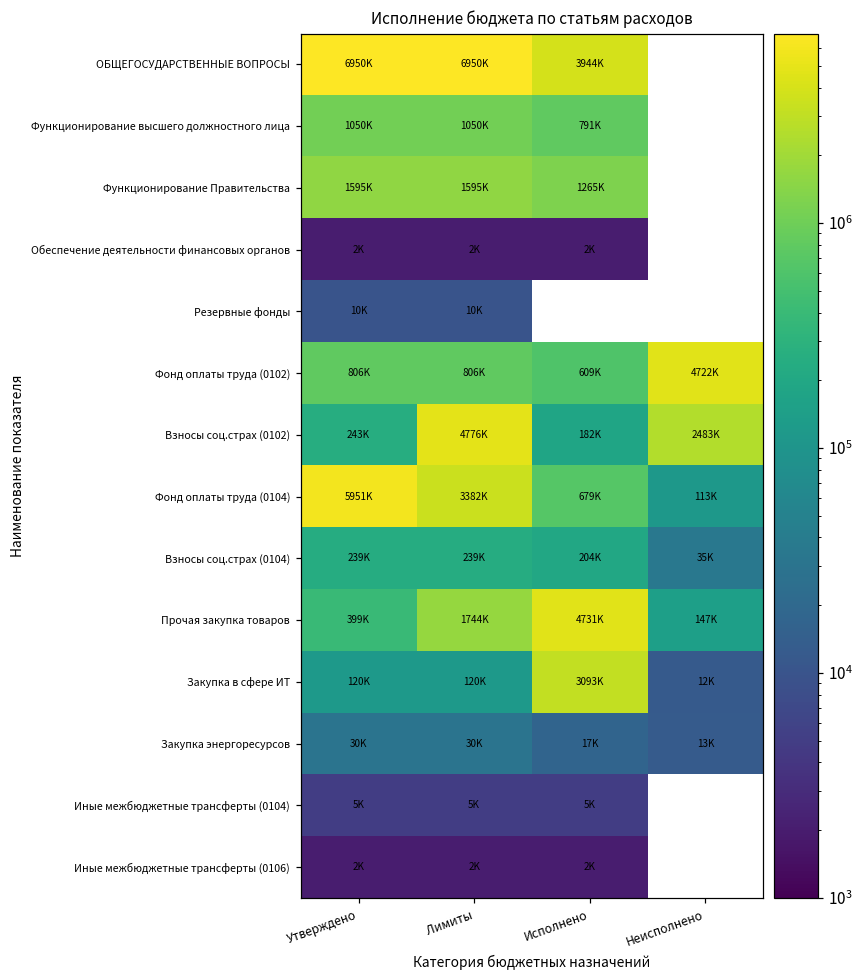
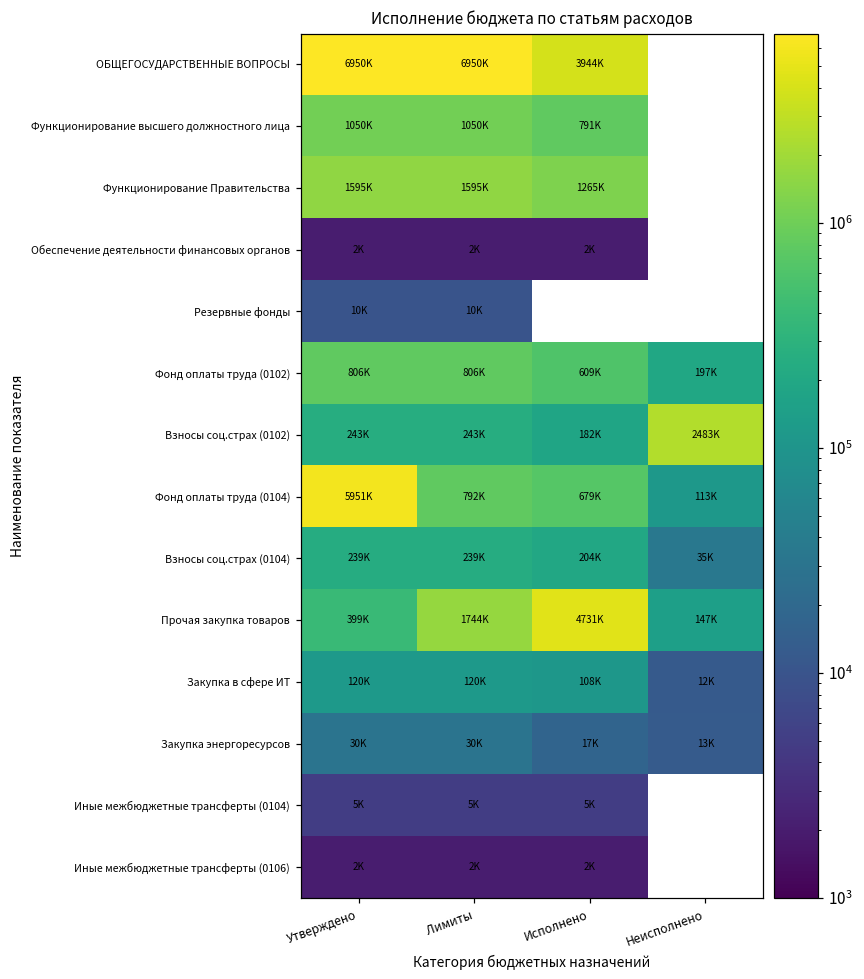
Фонд оплаты труда (0102), Неисполнено: 4722K -> 197K
Взносы соц.страх (0102), Лимиты: 4776K -> 243K
Фонд оплаты труда (0104), Лимиты: 3382K -> 792K
Закупка в сфере ИТ, Исполнено: 3093K -> 108K
